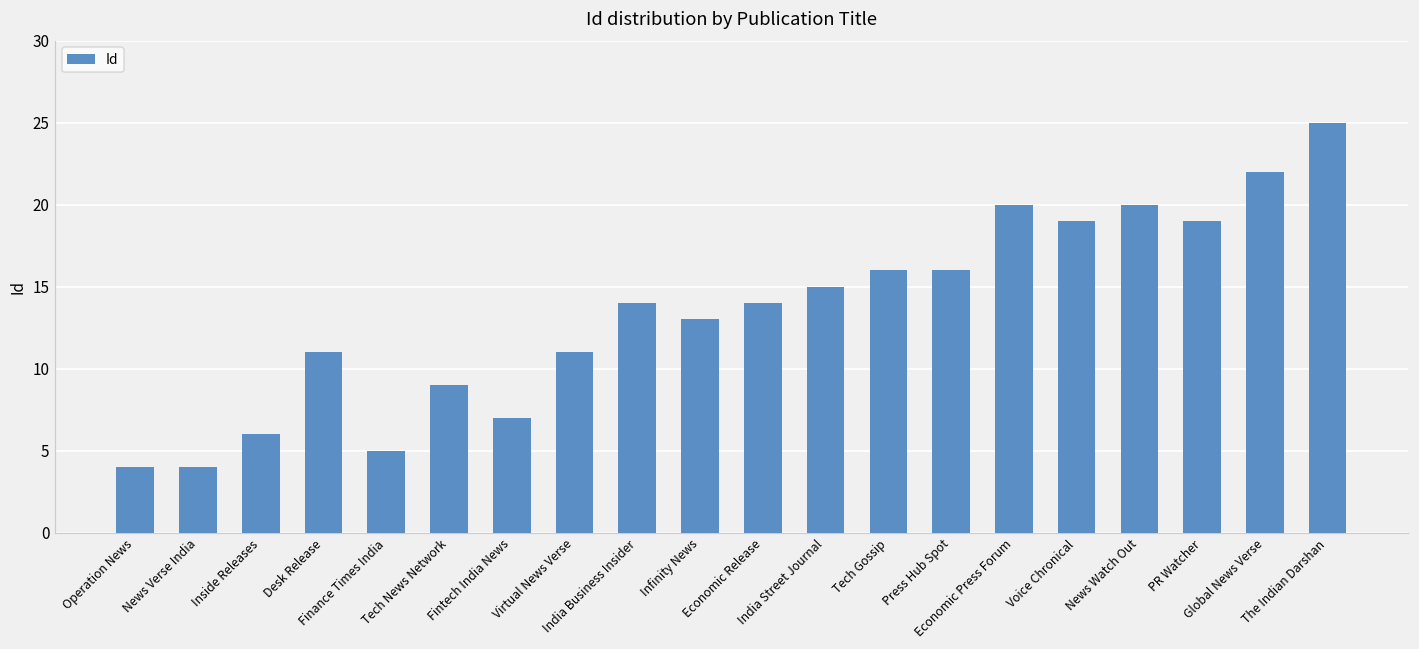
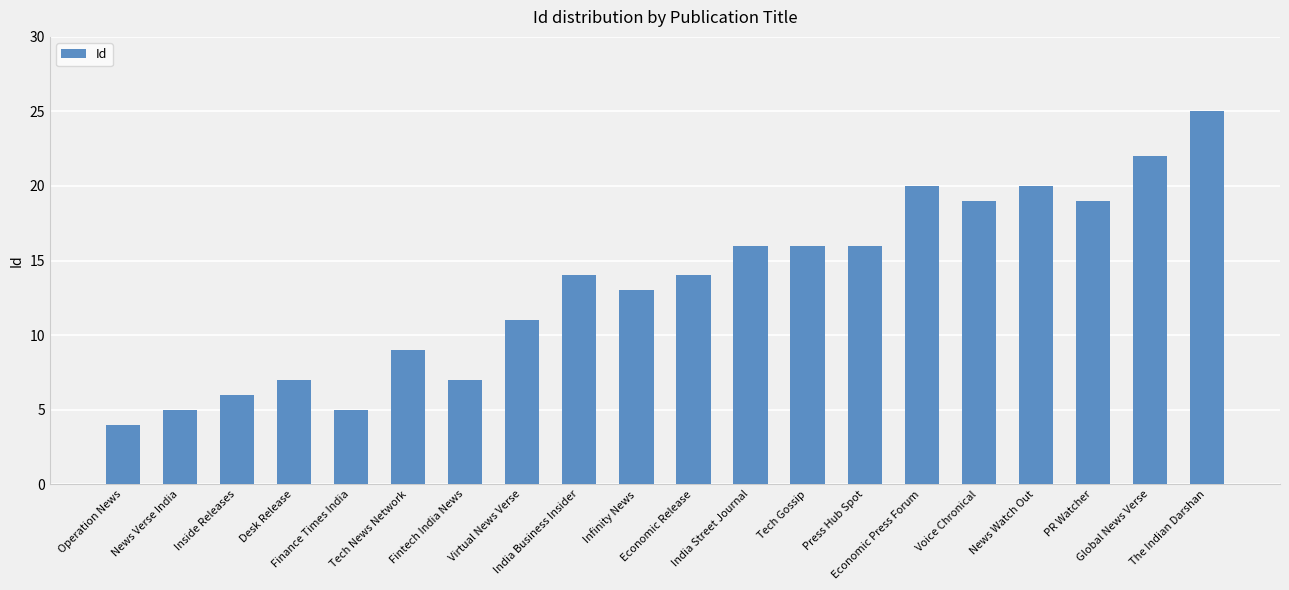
News Verse India: 4 -> 5
Desk Release: 11 -> 7
India Street Journal: 15 -> 16
